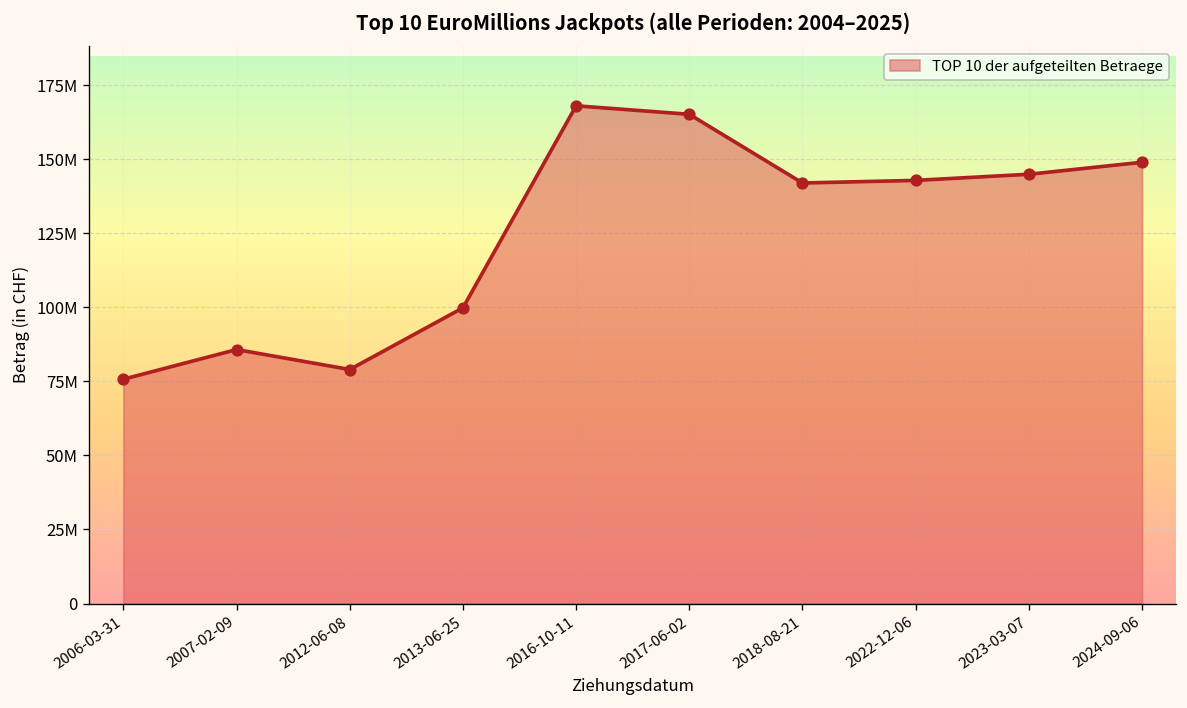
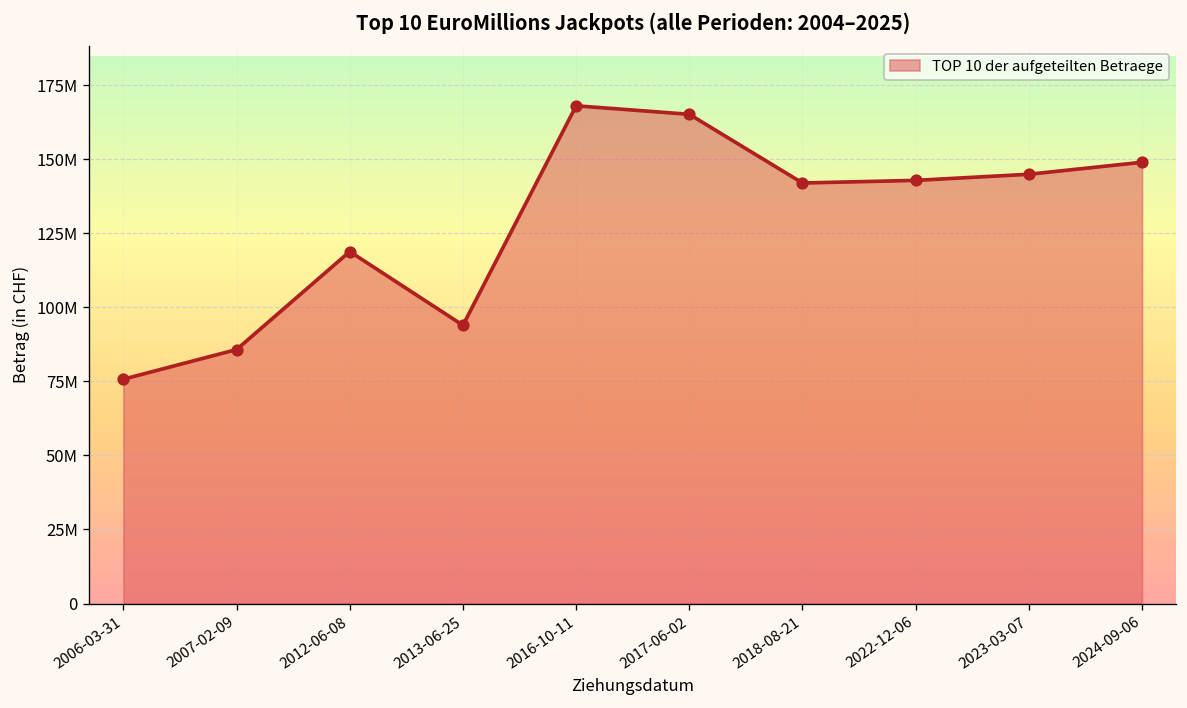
2012-06-08: 79000000 -> 119000000
2013-06-25: 100000000 -> 94000000
